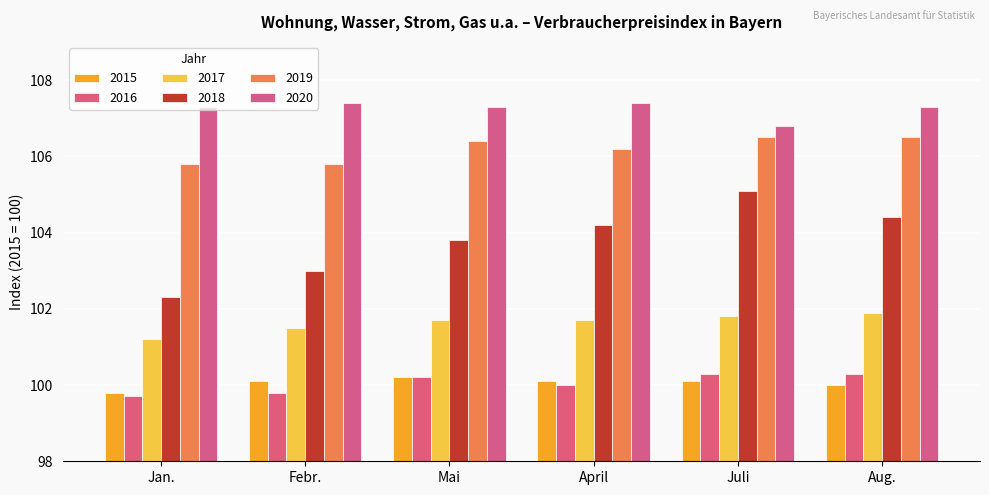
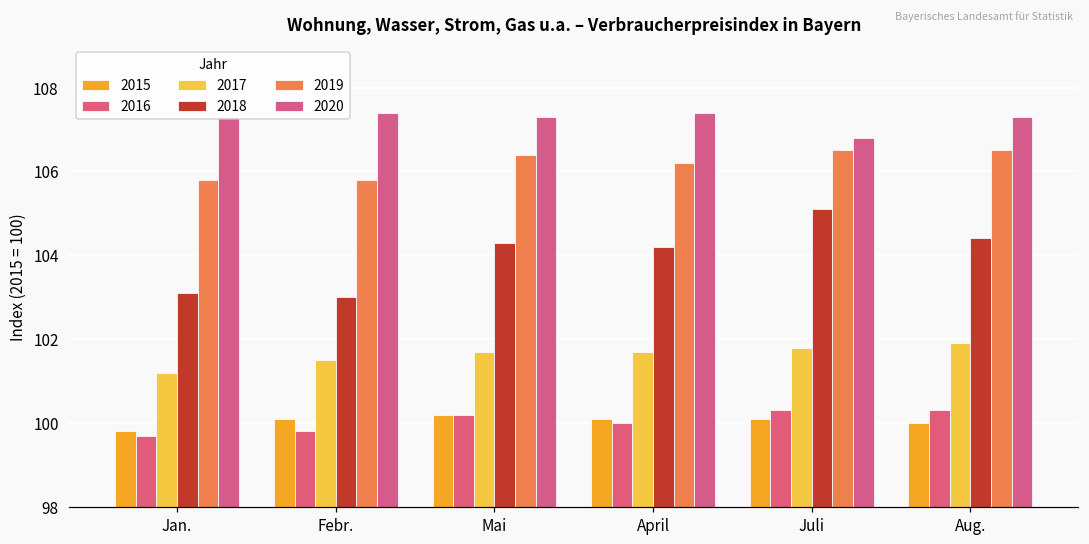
2018, Jan.: 102.3 -> 103.1
2018, Mai: 103.8 -> 104.3
